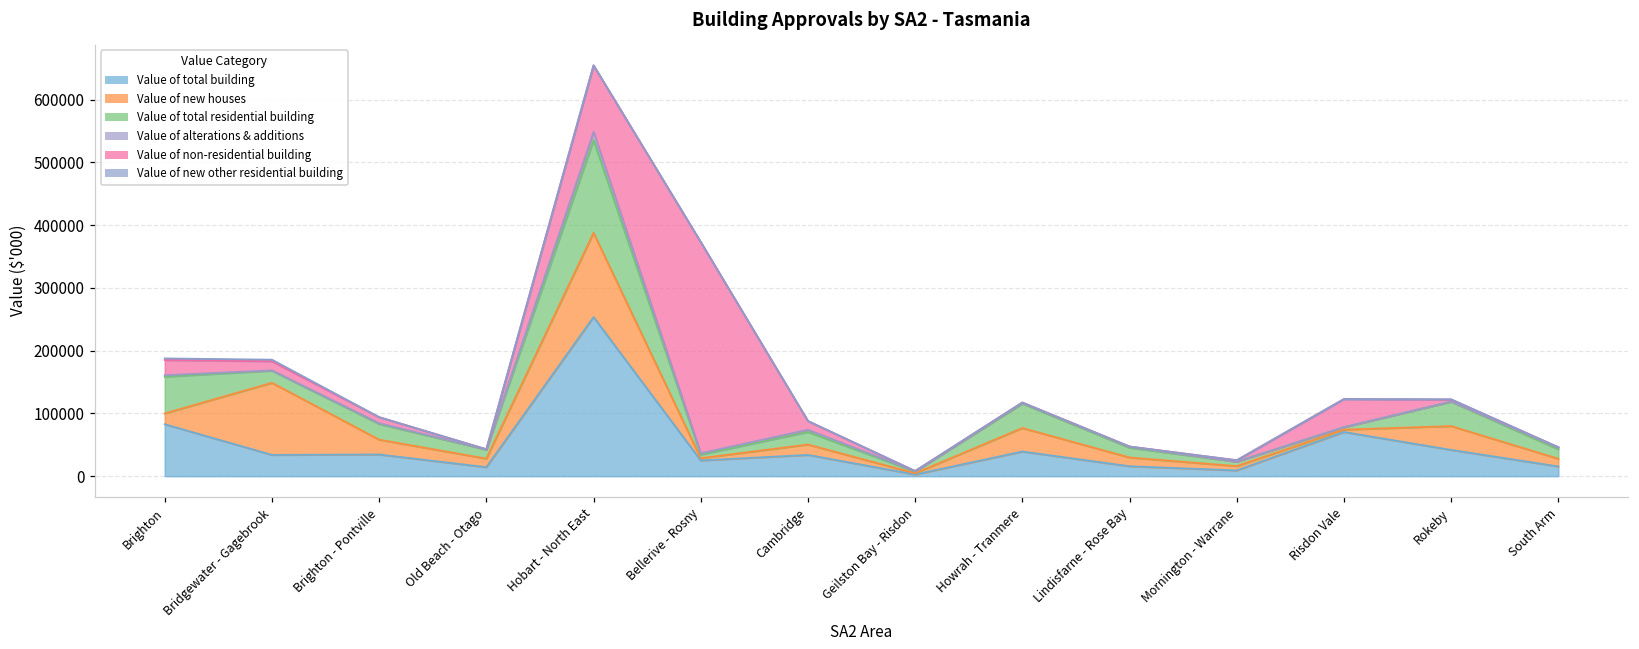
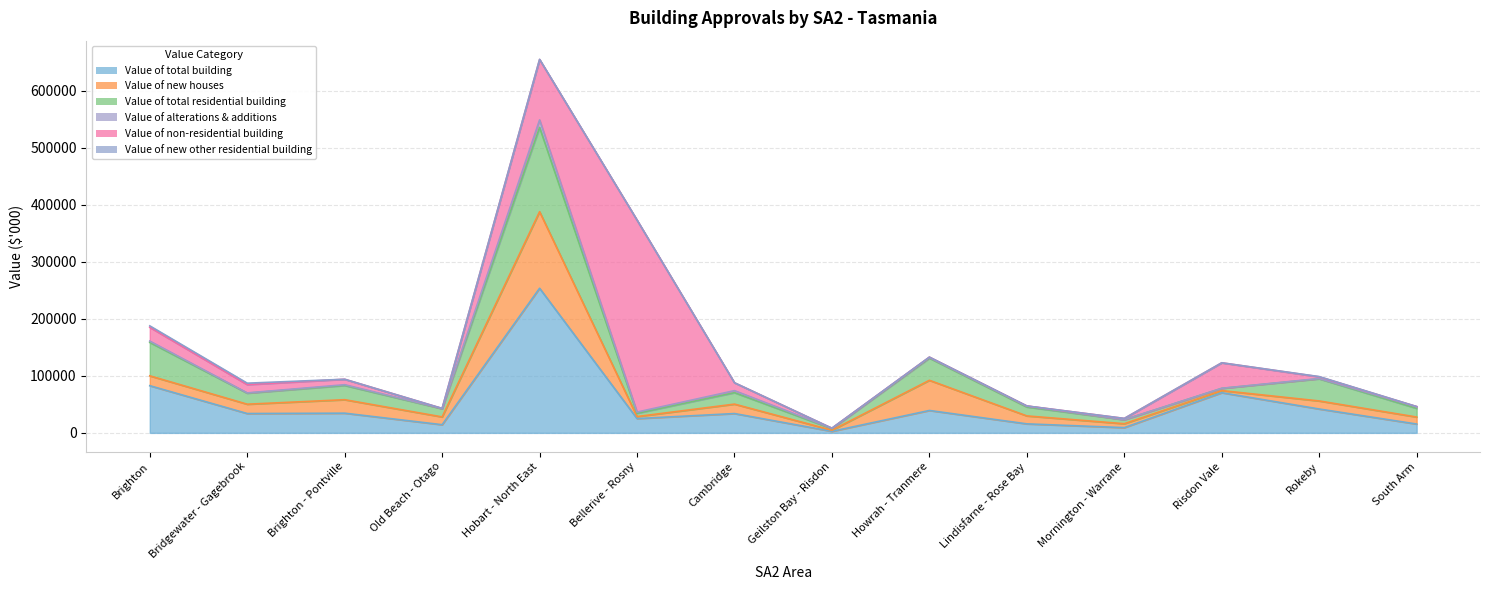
Value of new houses, Bridgewater - Gagebrook: 110000 -> 20000
Value of new houses, Howrah - Tranmere: 40000 -> 50000
Value of new houses, Rokeby: 40000 -> 10000
